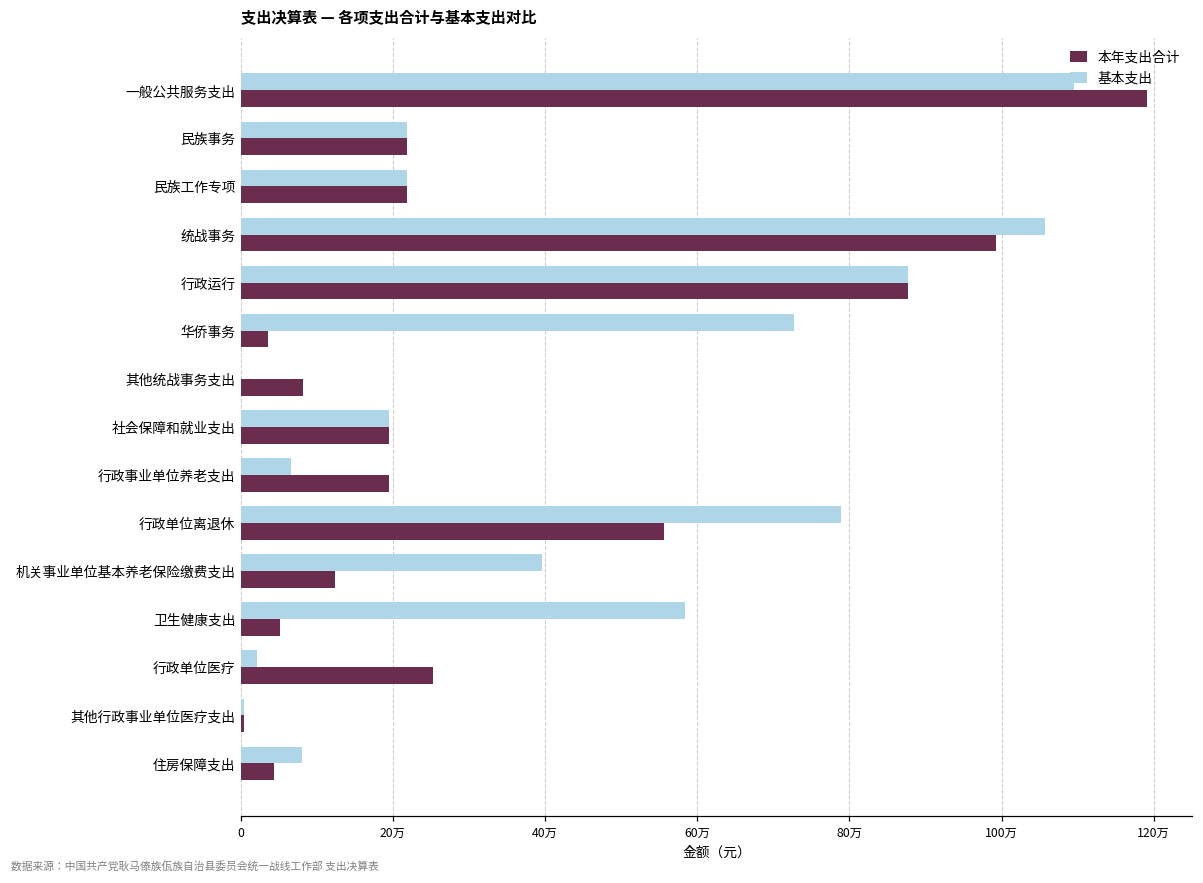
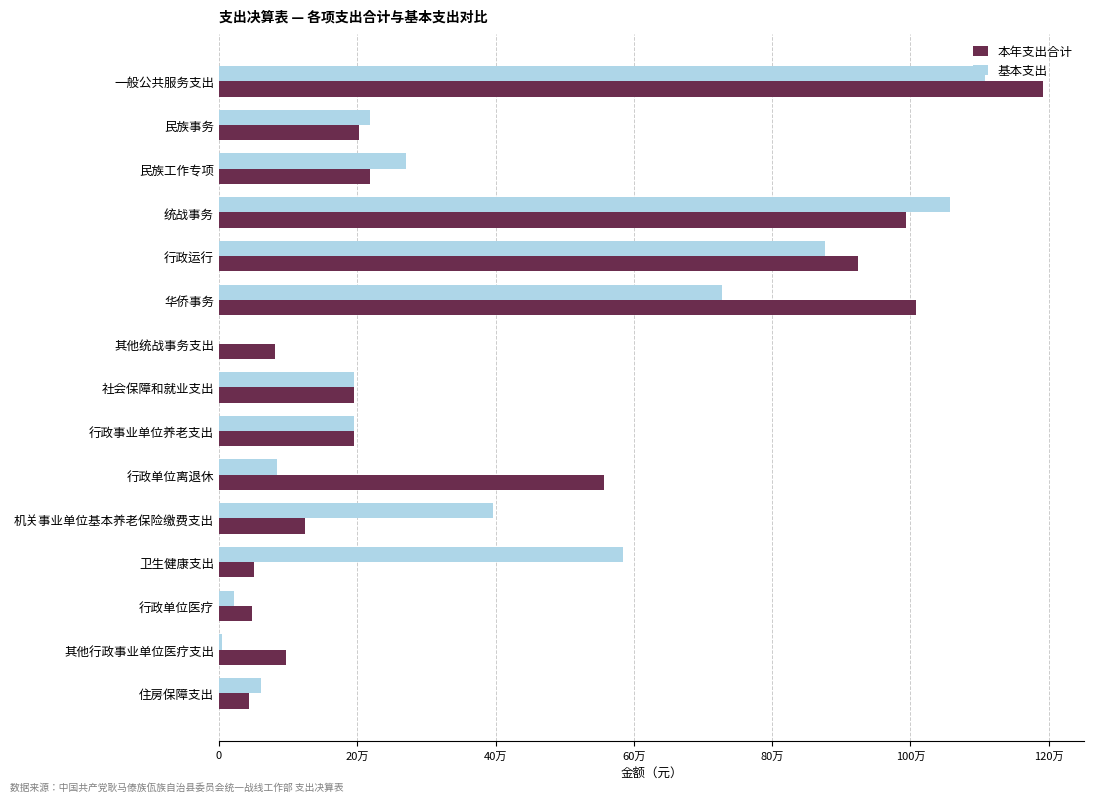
基本支出, 一般公共服务支出: 110万 -> 111万
本年支出合计, 民族事务: 22万 -> 20万
基本支出, 民族工作专项: 22万 -> 27万
本年支出合计, 行政运行: 88万 -> 92万
本年支出合计, 华侨事务: 4万 -> 101万
基本支出, 行政事业单位养老支出: 7万 -> 20万
基本支出, 行政单位离退休: 79万 -> 8万
本年支出合计, 行政单位医疗: 25万 -> 5万
本年支出合计, 其他行政事业单位医疗支出: 0万 -> 10万
基本支出, 住房保障支出: 8万 -> 6万
